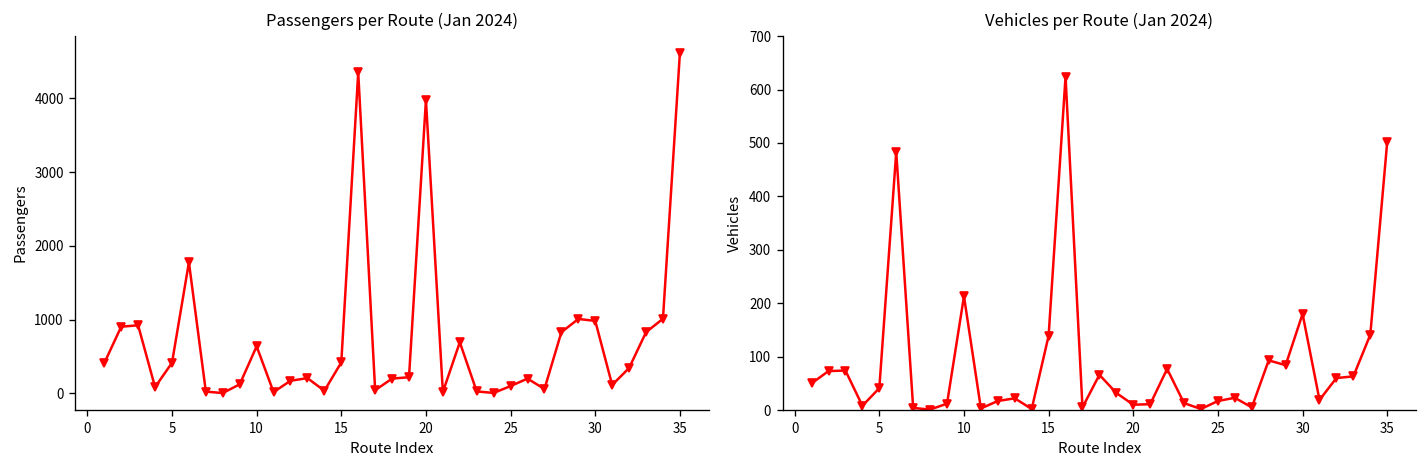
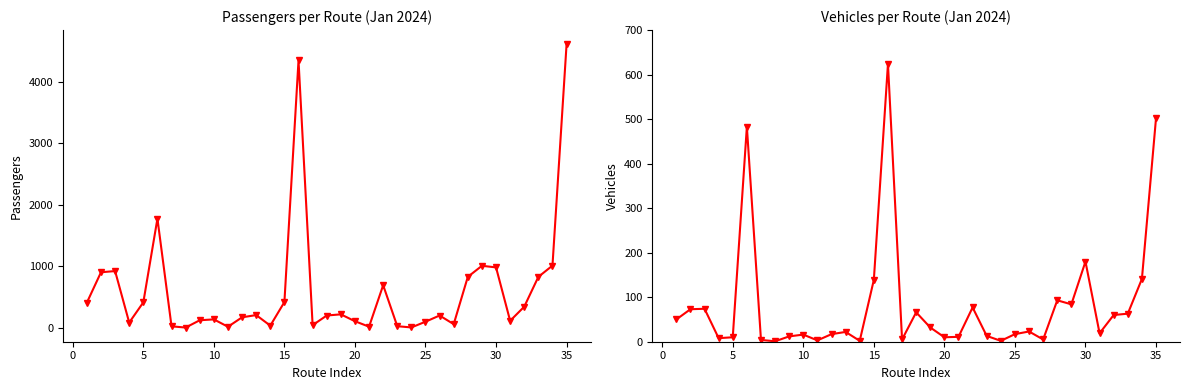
Passengers per Route (Jan 2024), 10: 600 -> 100
Passengers per Route (Jan 2024), 20: 4000 -> 100
Vehicles per Route (Jan 2024), 5: 40 -> 10
Vehicles per Route (Jan 2024), 10: 210 -> 20
